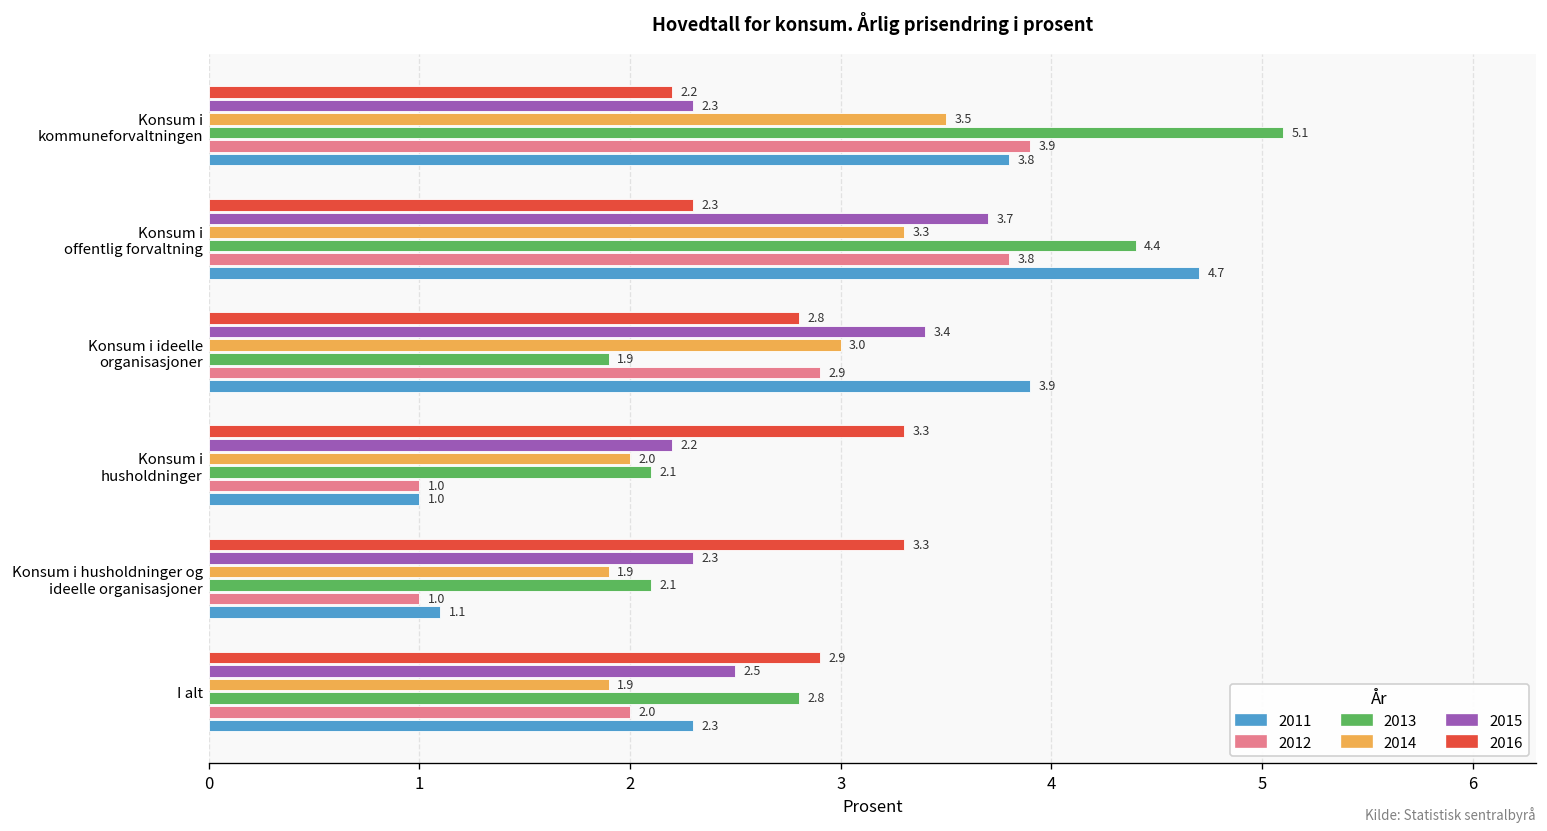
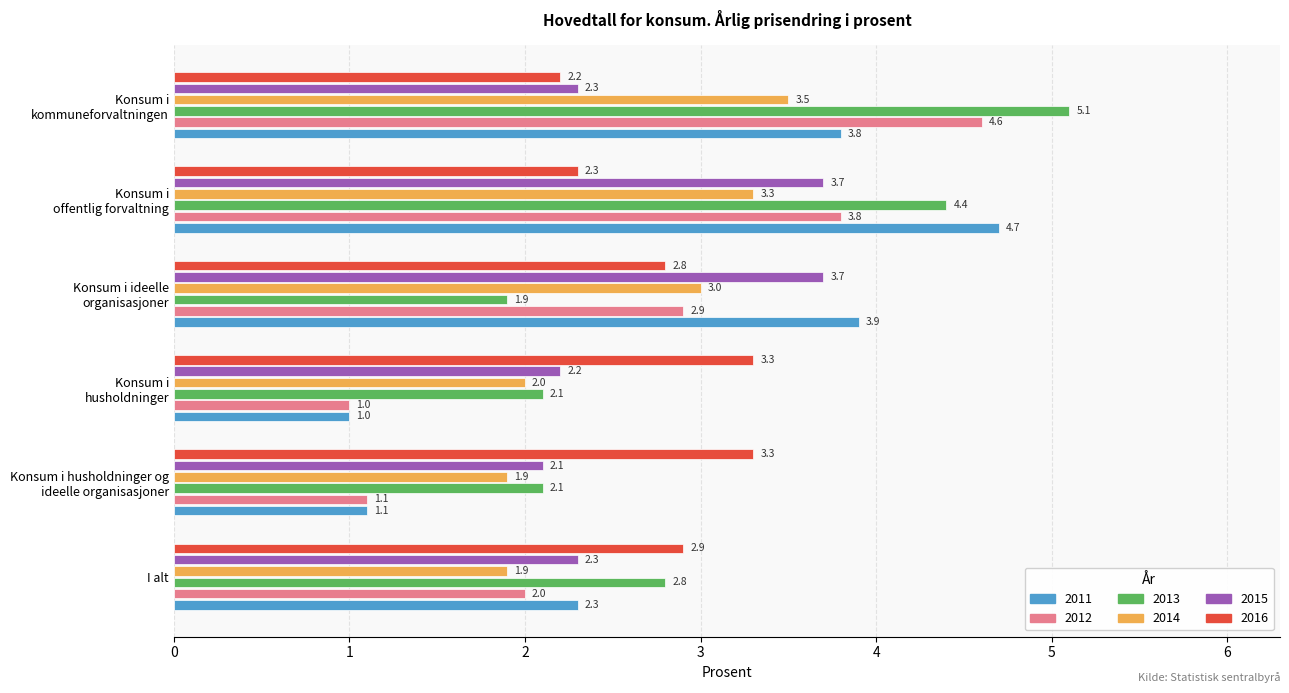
2012, Konsum i kommuneforvaltningen: 3.9 -> 4.6
2015, Konsum i ideelle organisasjoner: 3.4 -> 3.7
2015, Konsum i husholdninger og ideelle organisasjoner: 2.3 -> 2.1
2012, Konsum i husholdninger og ideelle organisasjoner: 1.0 -> 1.1
2015, I alt: 2.5 -> 2.3
